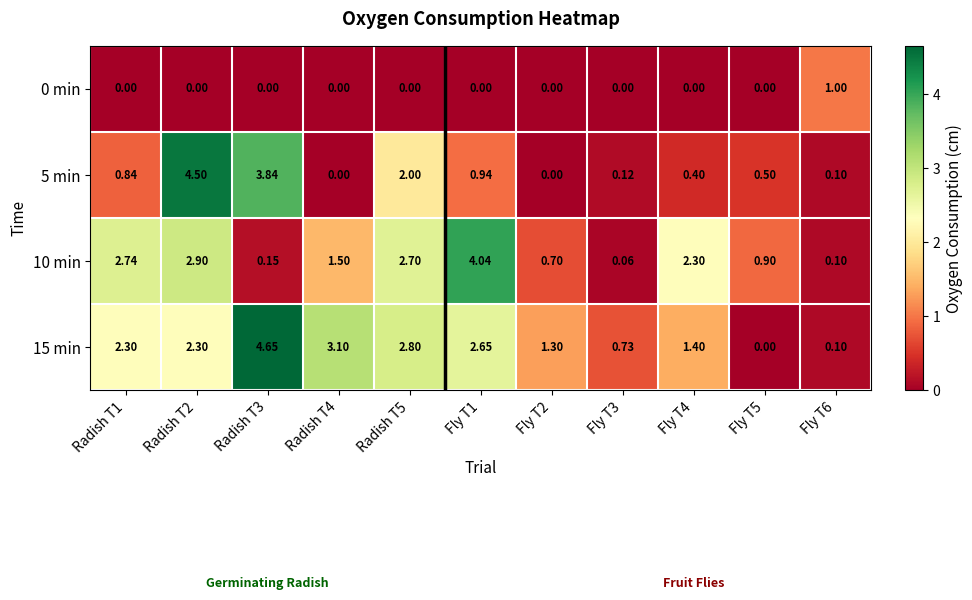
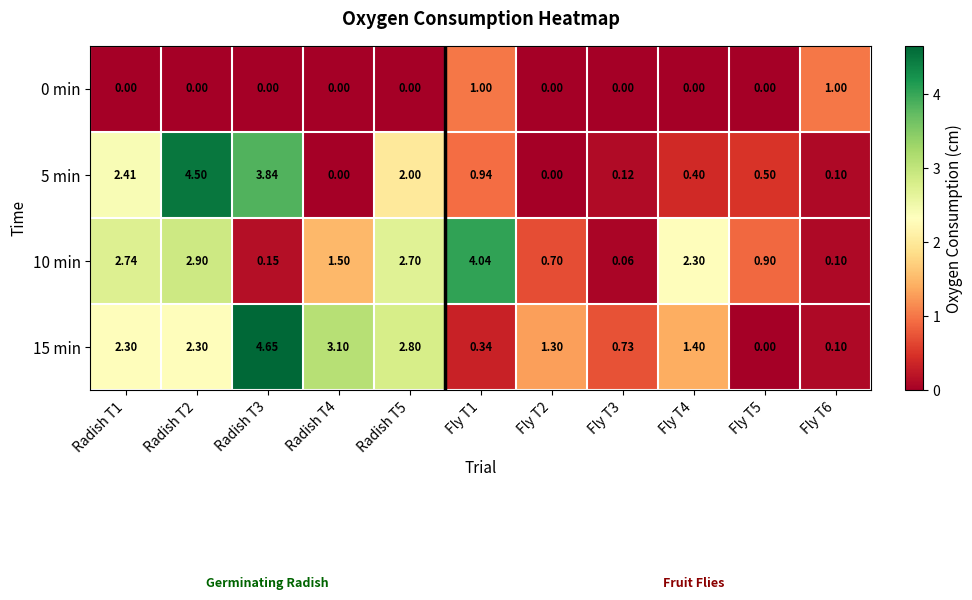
0 min, Fly T1: 0.00 -> 1.00
5 min, Radish T1: 0.84 -> 2.41
15 min, Fly T1: 2.65 -> 0.34
